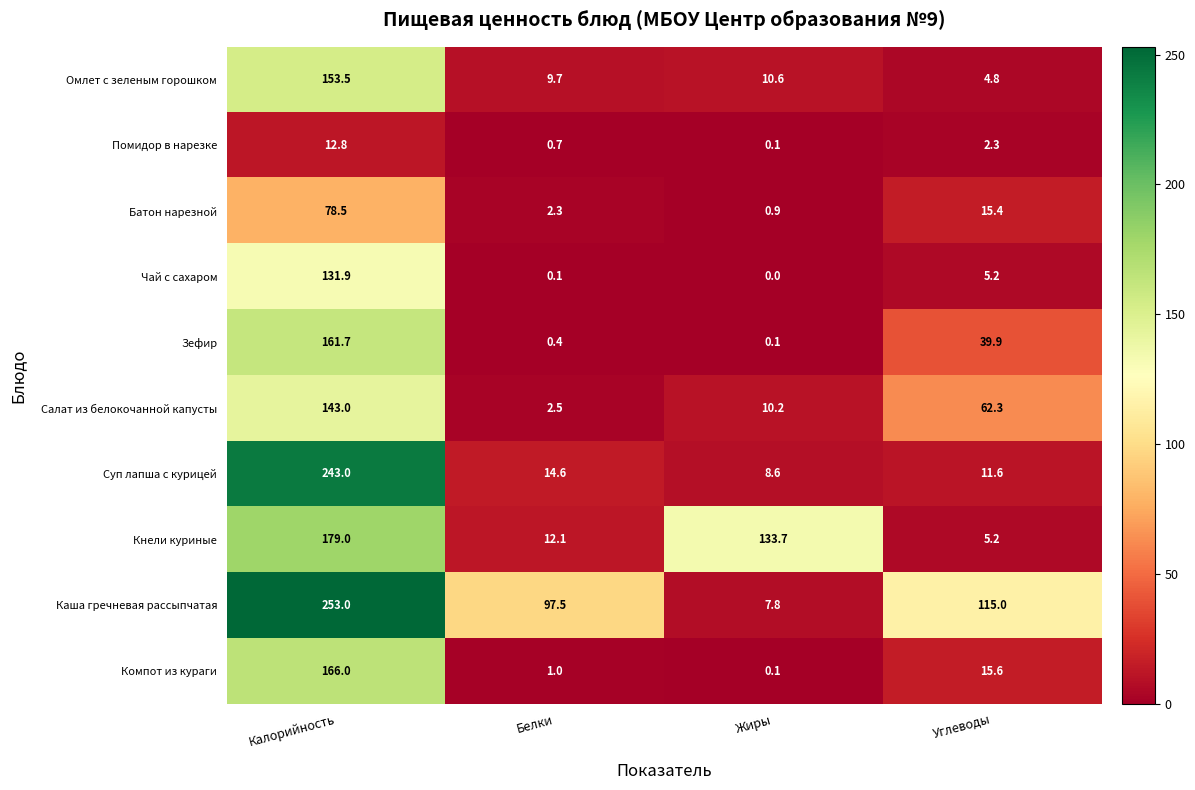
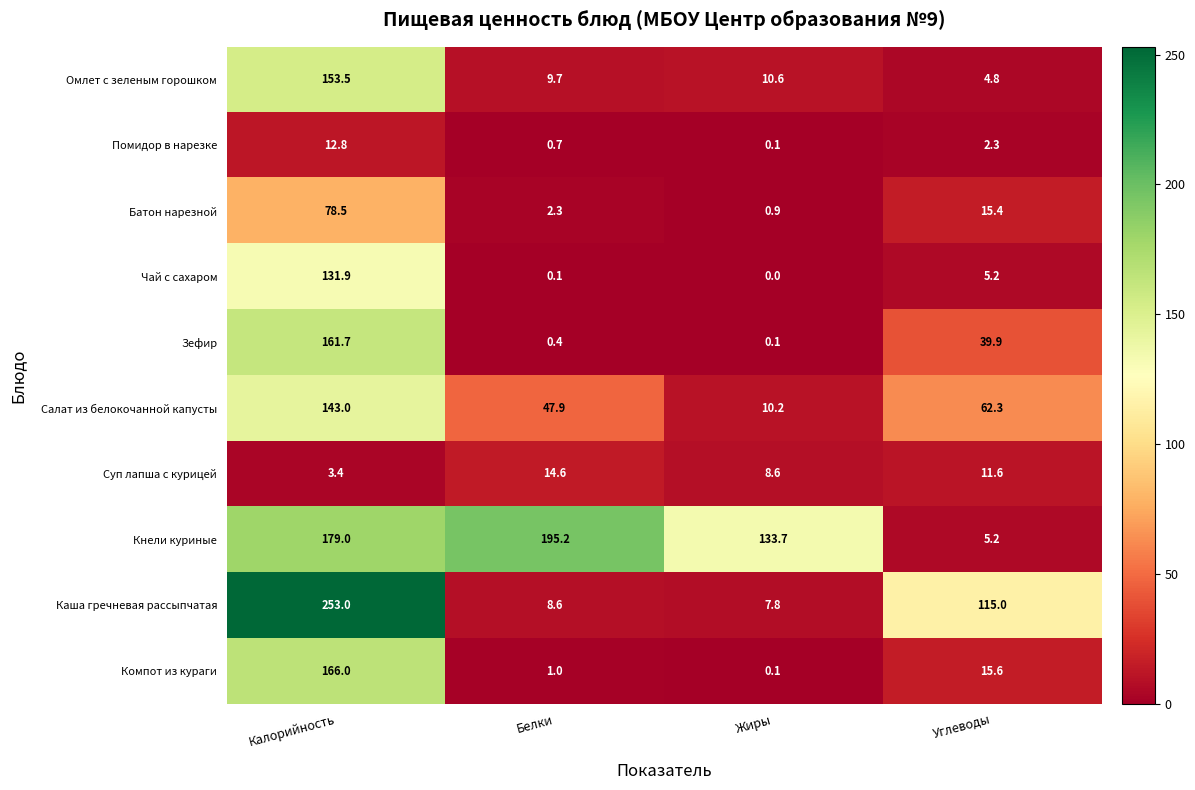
Салат из белокочанной капусты, Белки: 2.5 -> 47.9
Суп лапша с курицей, Калорийность: 243.0 -> 3.4
Кнели куриные, Белки: 12.1 -> 195.2
Каша гречневая рассыпчатая, Белки: 97.5 -> 8.6
